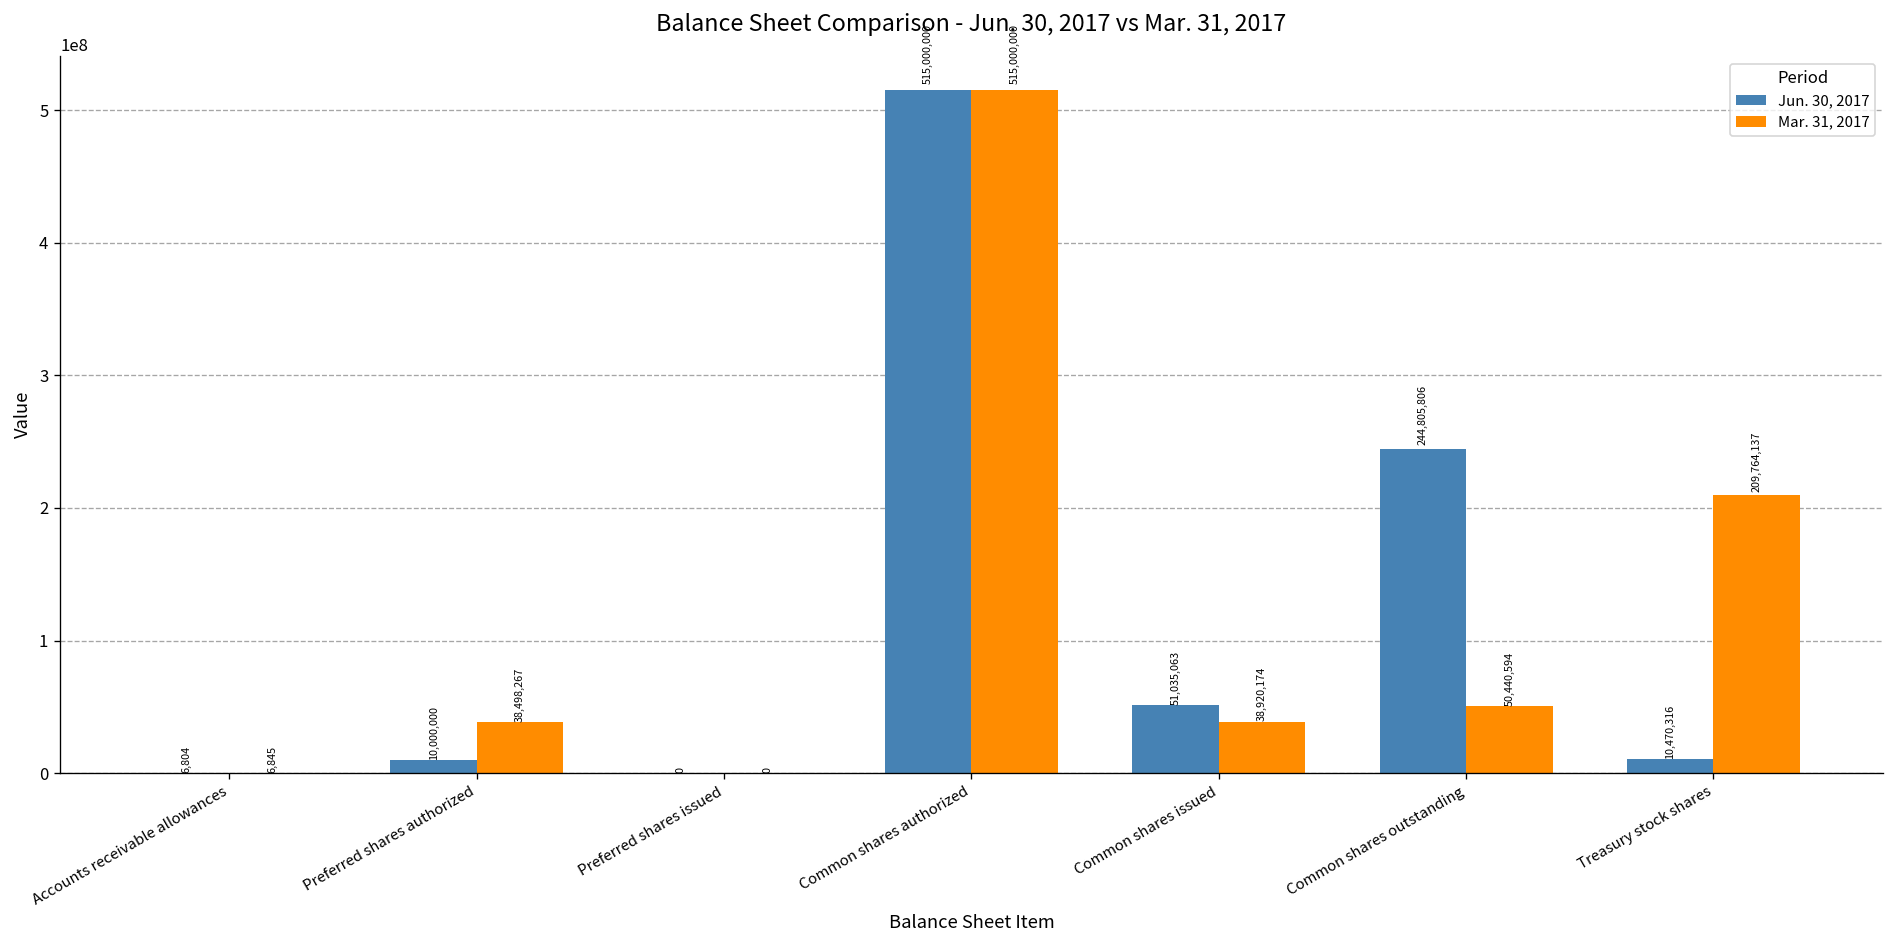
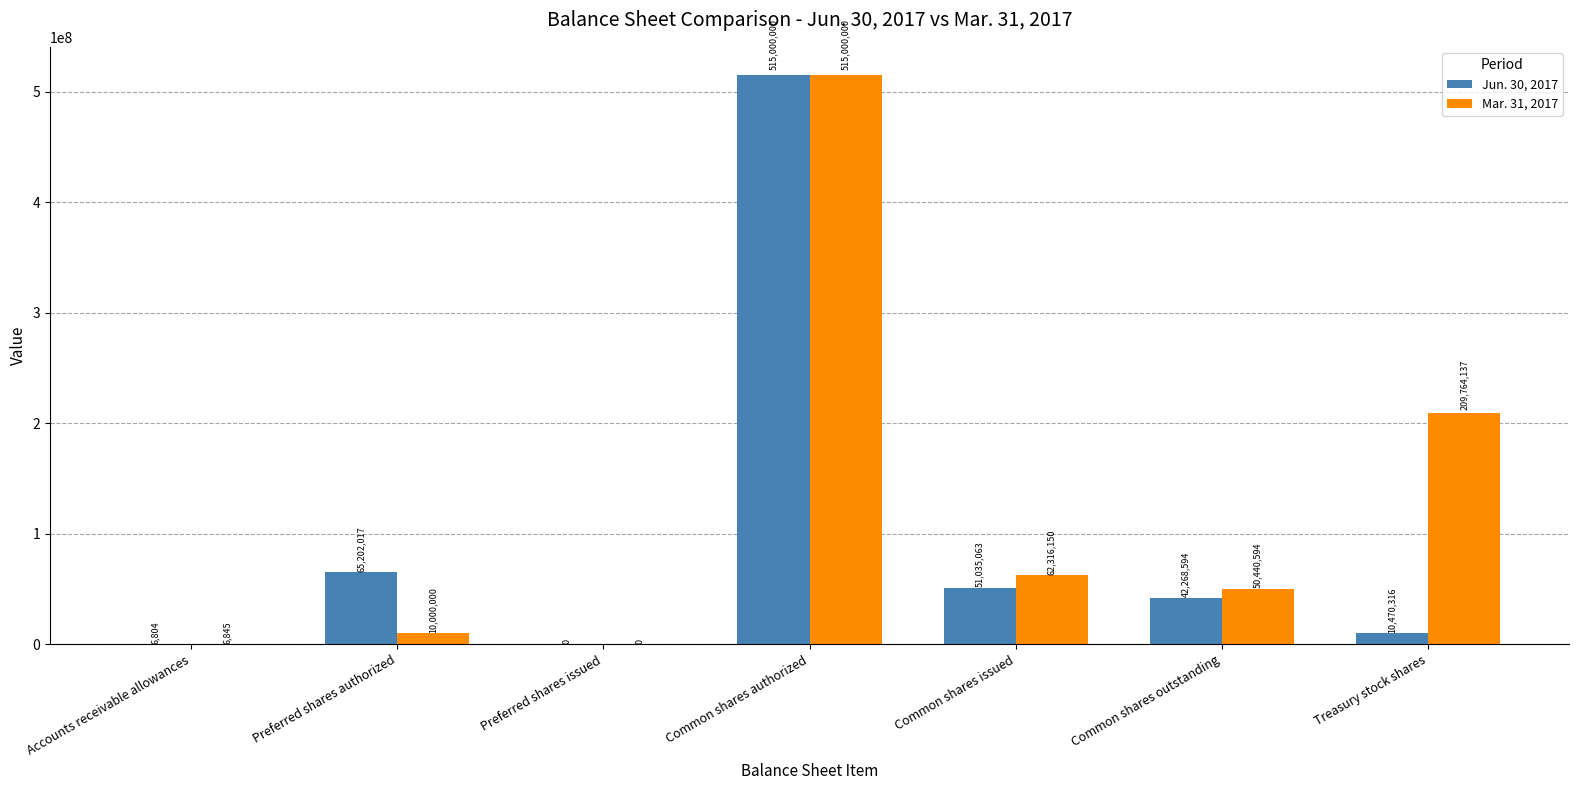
Jun. 30, 2017, Preferred shares authorized: 10,000,000 -> 65,202,017
Mar. 31, 2017, Preferred shares authorized: 38,498,267 -> 10,000,000
Mar. 31, 2017, Common shares issued: 38,920,174 -> 62,316,150
Jun. 30, 2017, Common shares outstanding: 244,805,806 -> 42,268,594
